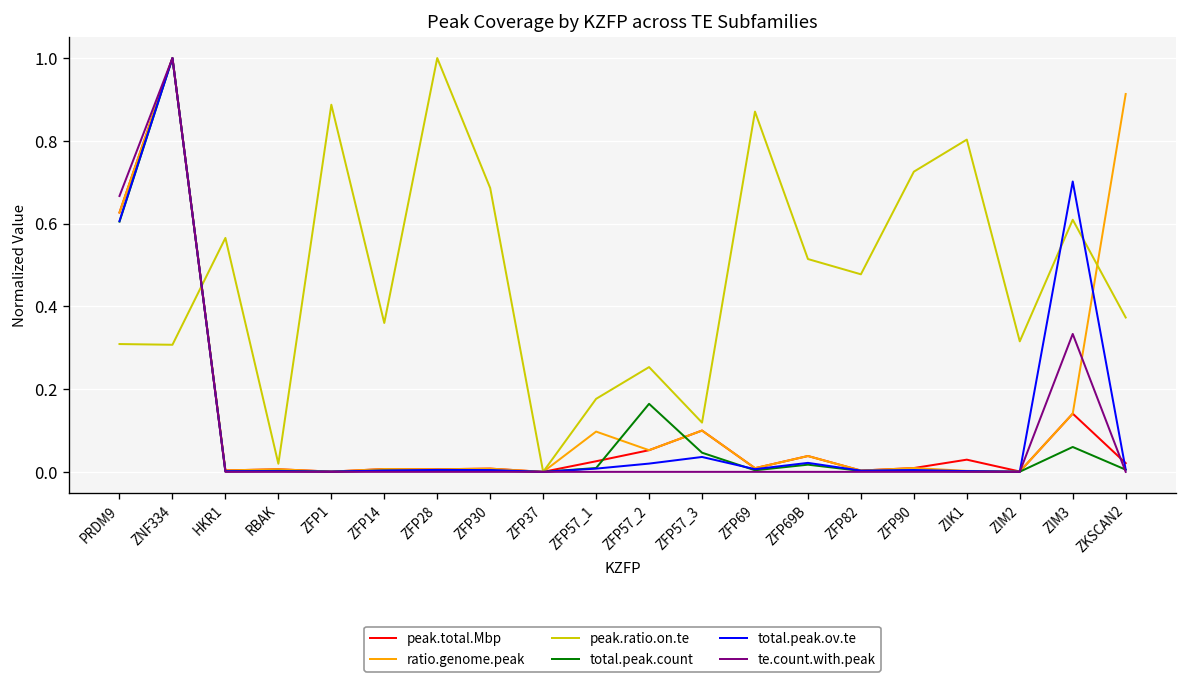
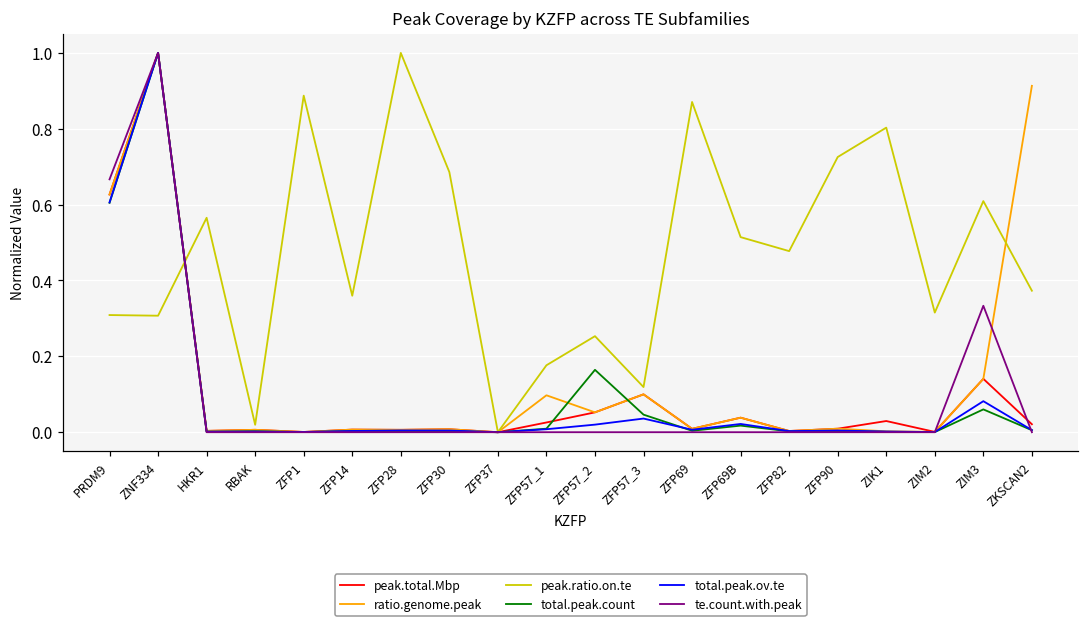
total.peak.ov.te, ZIM3: 0.70 -> 0.08
